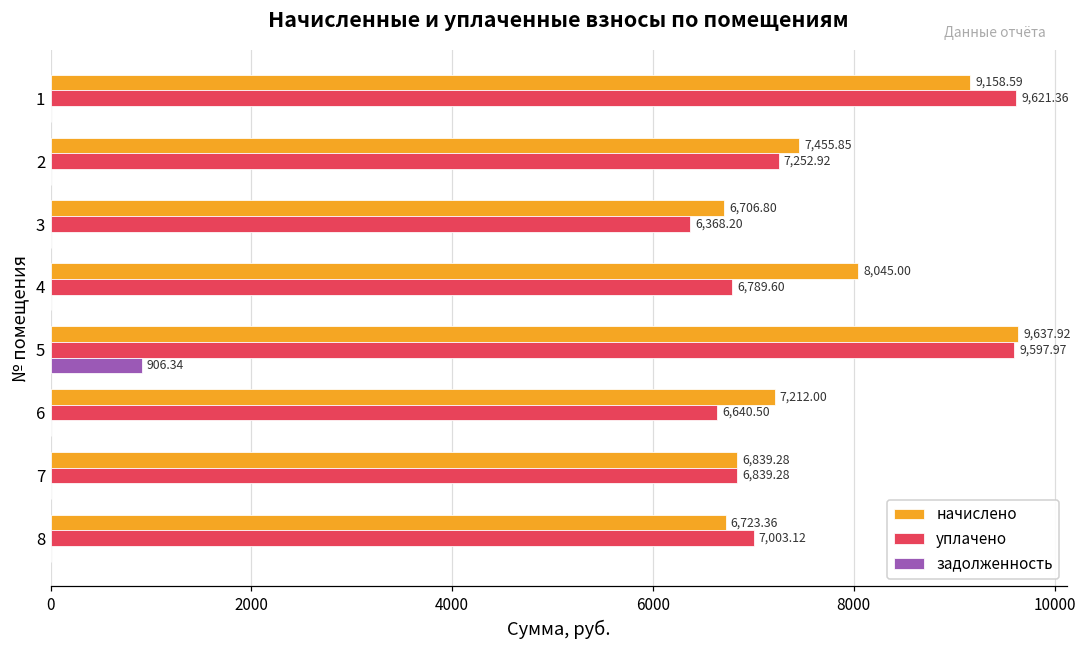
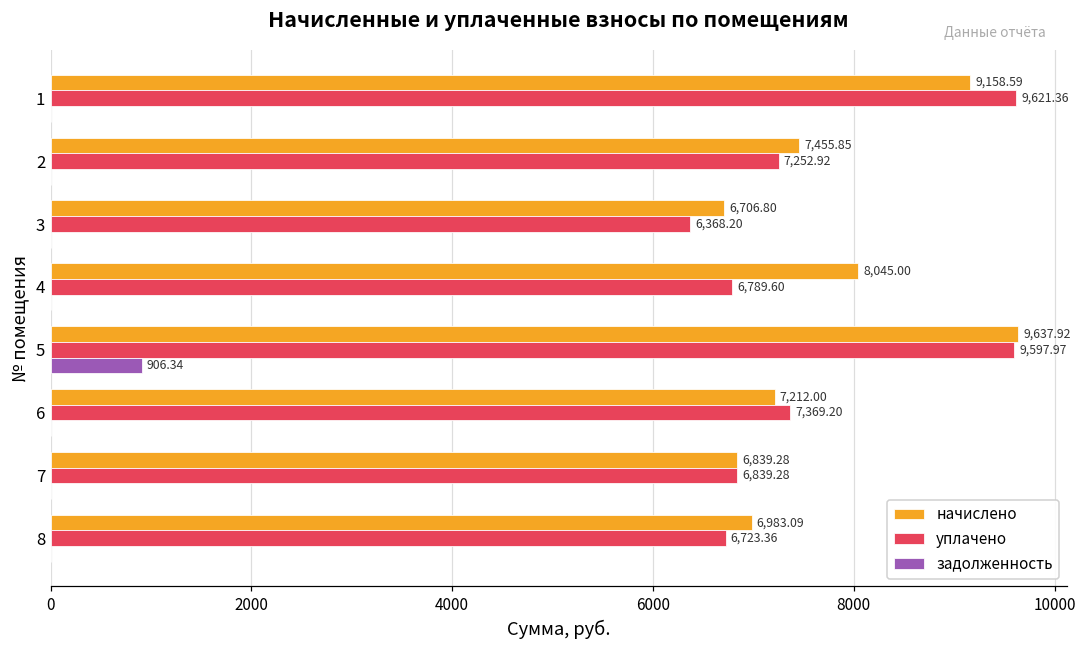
уплачено, 6: 6,640.50 -> 7,369.20
начислено, 8: 6,723.36 -> 6,983.09
уплачено, 8: 7,003.12 -> 6,723.36
